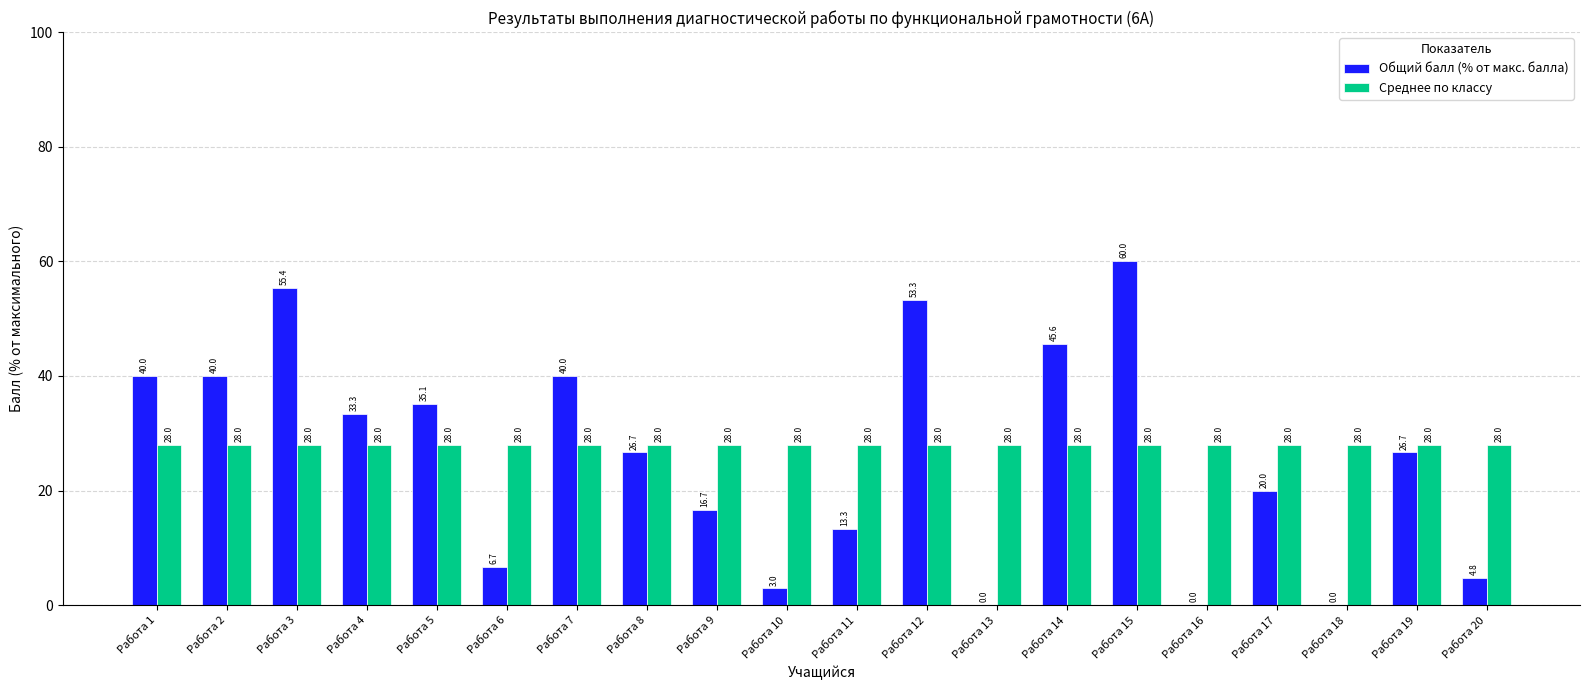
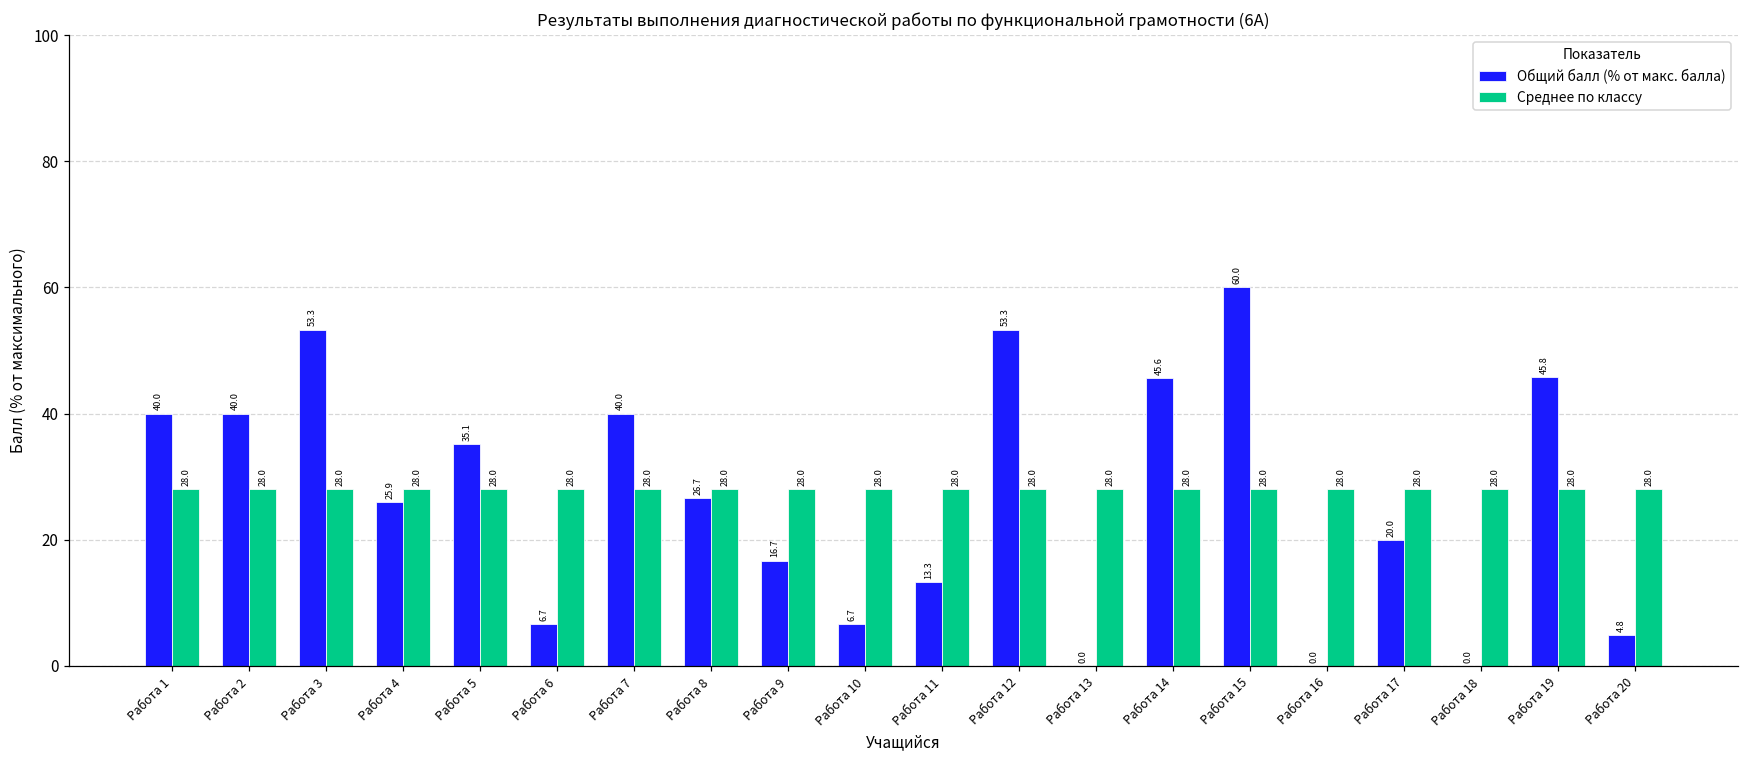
Общий балл (% от макс. балла), Работа 3: 55.4 -> 53.3
Общий балл (% от макс. балла), Работа 4: 33.3 -> 25.9
Общий балл (% от макс. балла), Работа 10: 3.0 -> 6.7
Общий балл (% от макс. балла), Работа 19: 26.7 -> 45.8
